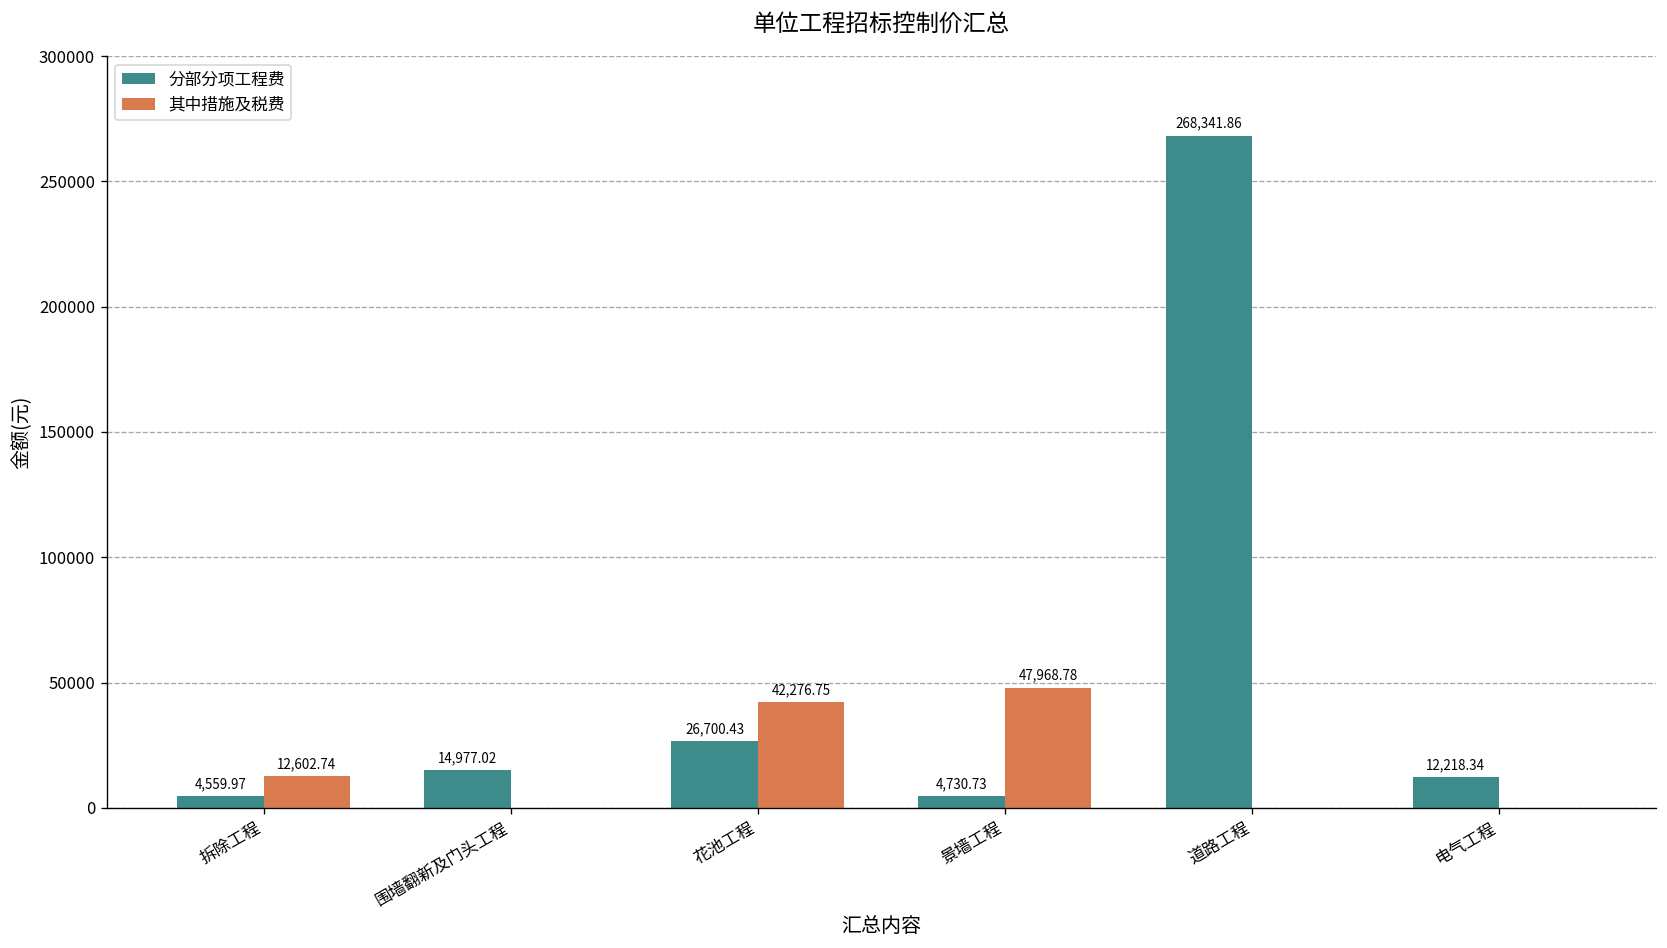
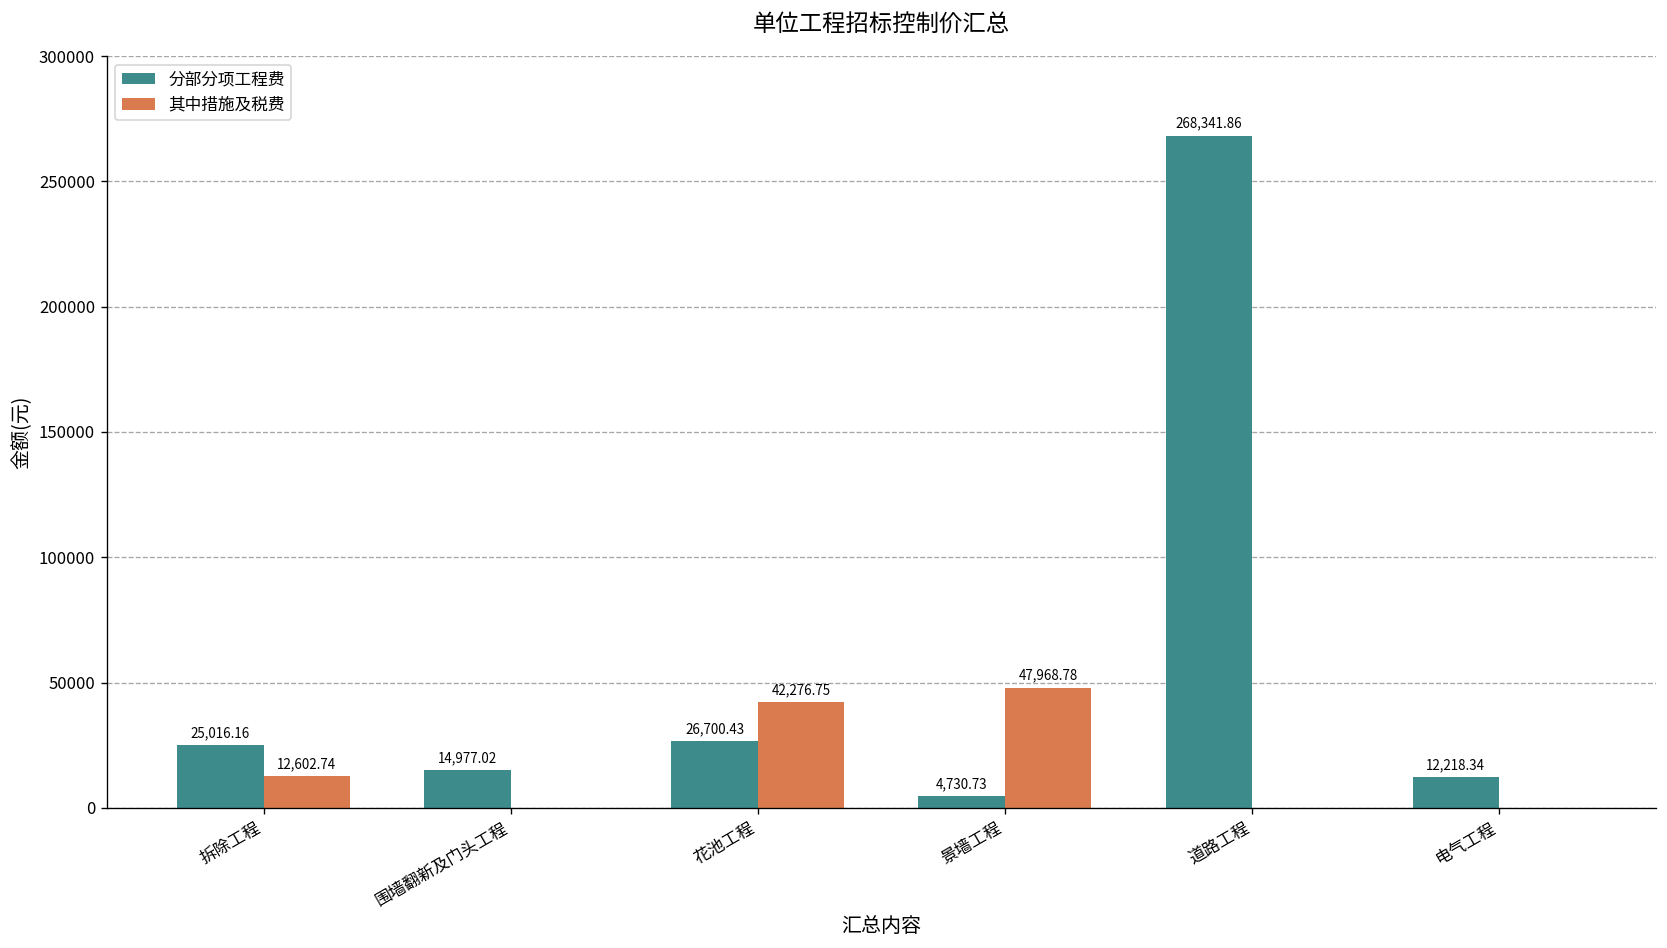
分部分项工程费, 拆除工程: 4,559.97 -> 25,016.16
